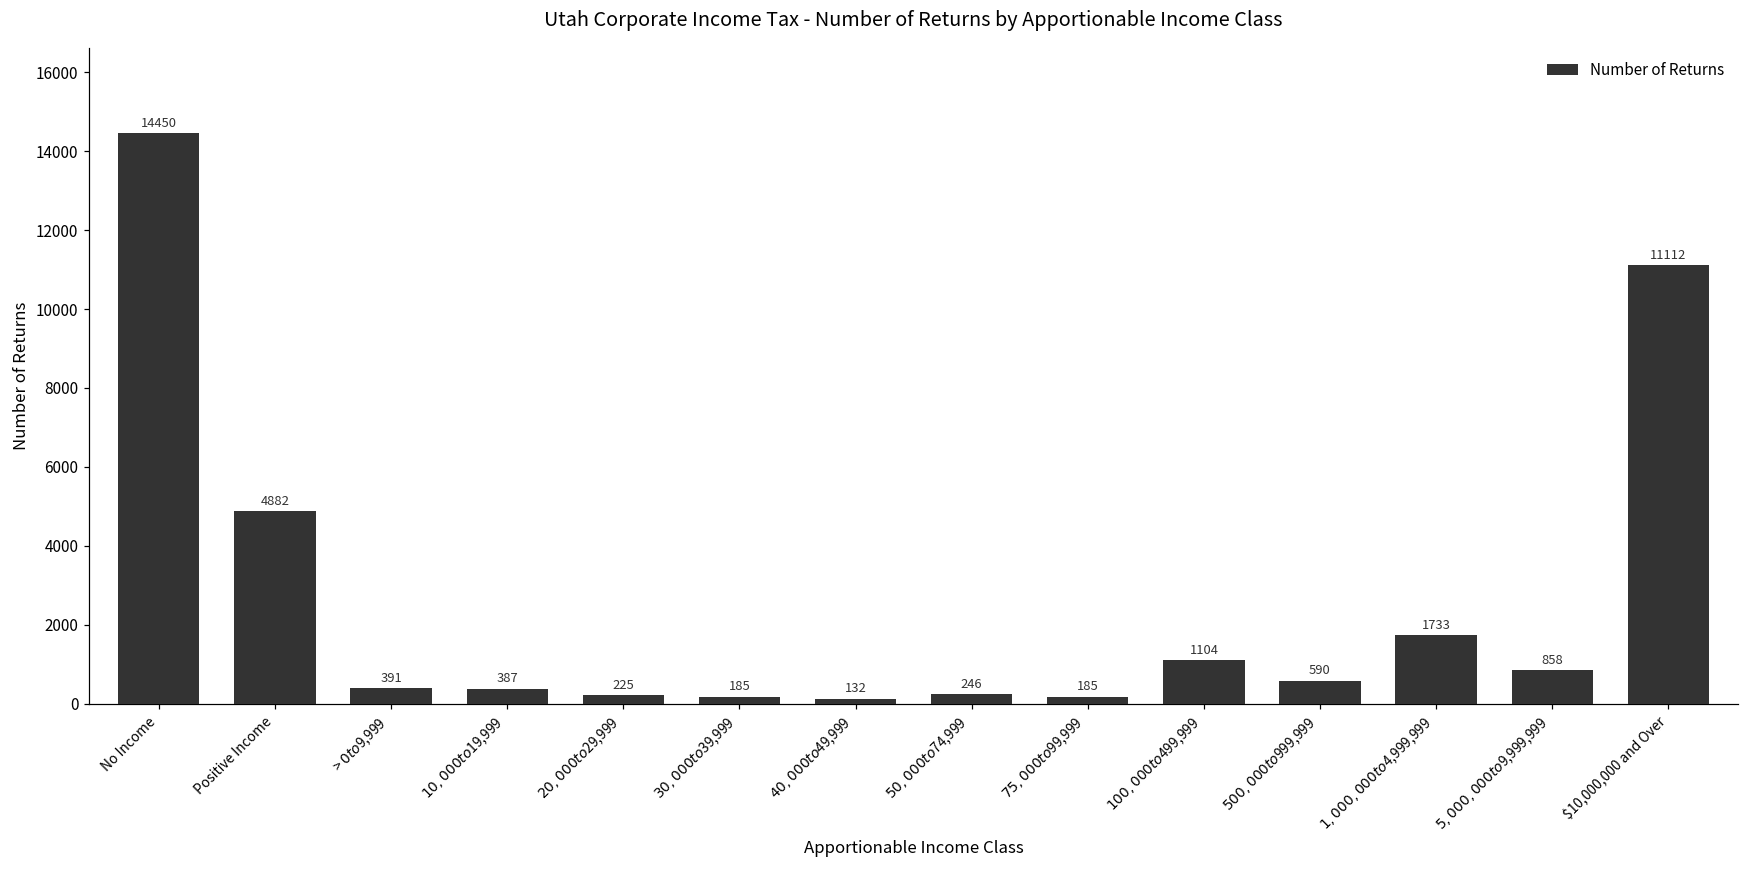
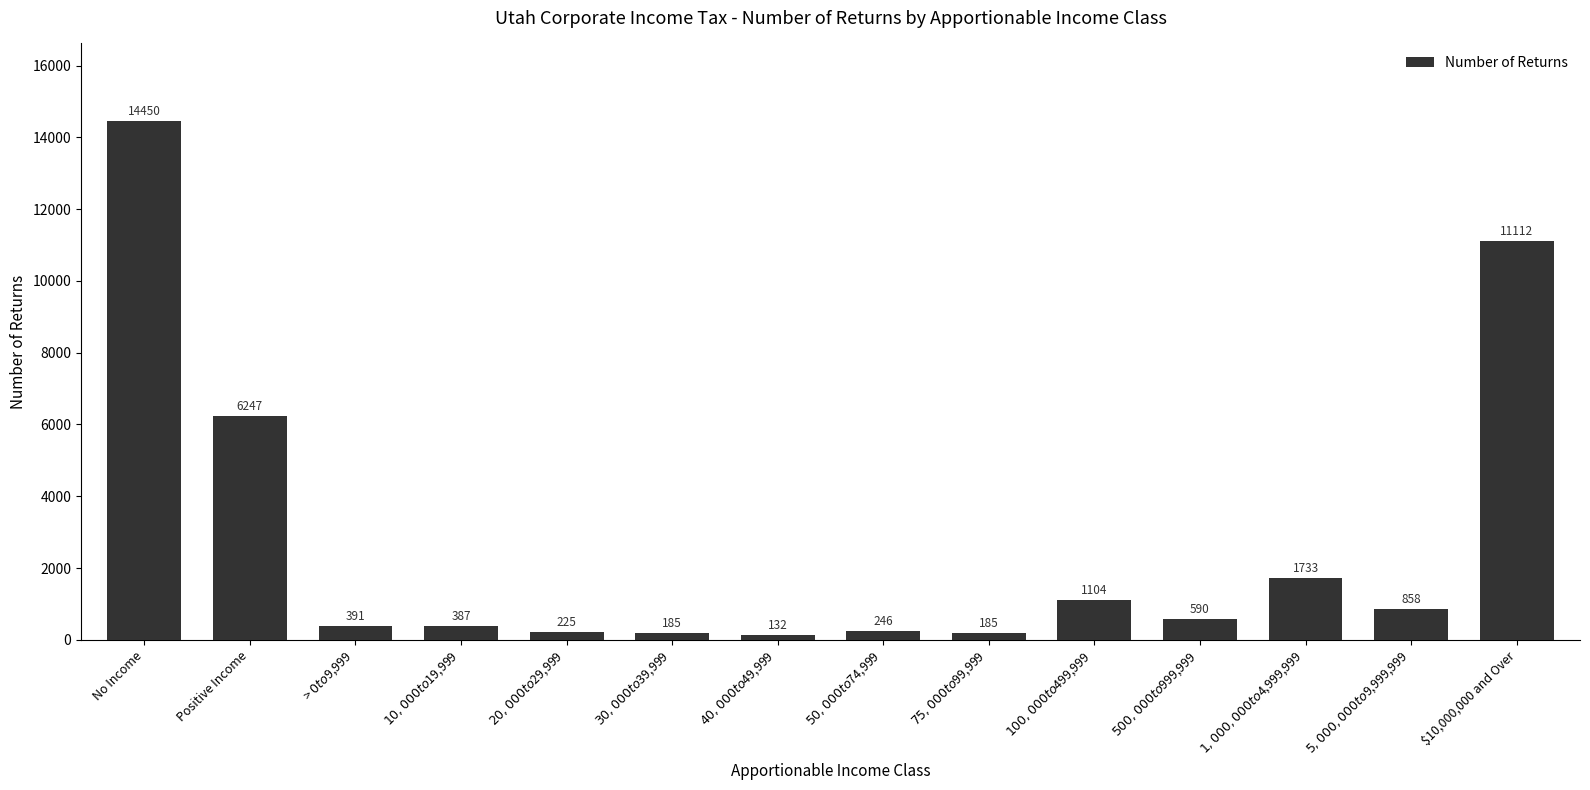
Positive Income: 4882 -> 6247
